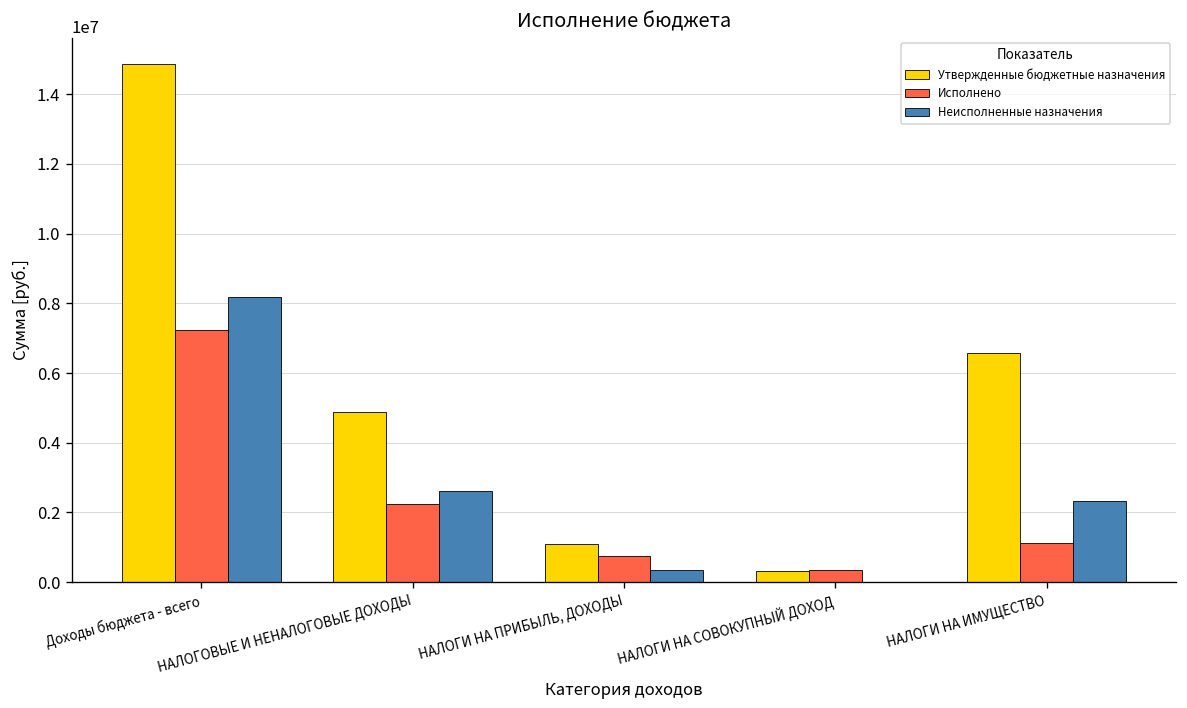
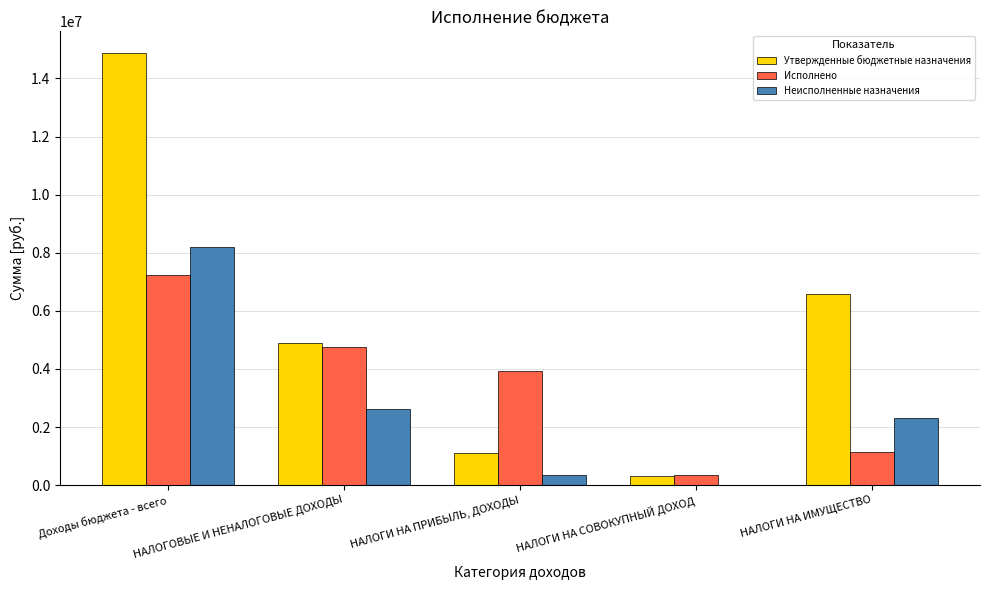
Исполнено, НАЛОГОВЫЕ И НЕНАЛОГОВЫЕ ДОХОДЫ: 2200000 -> 4800000
Исполнено, НАЛОГИ НА ПРИБЫЛЬ, ДОХОДЫ: 800000 -> 3900000
